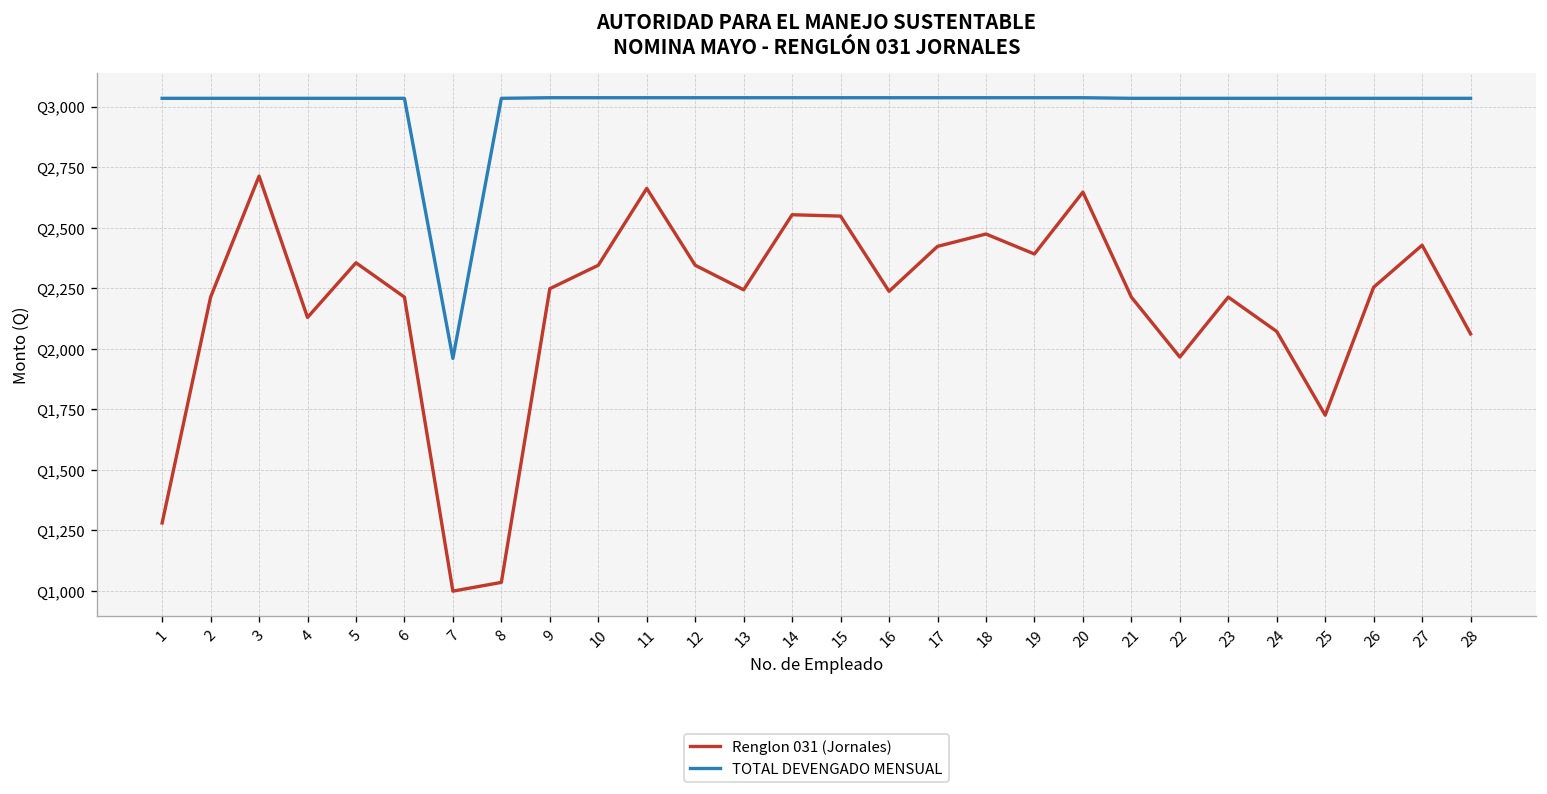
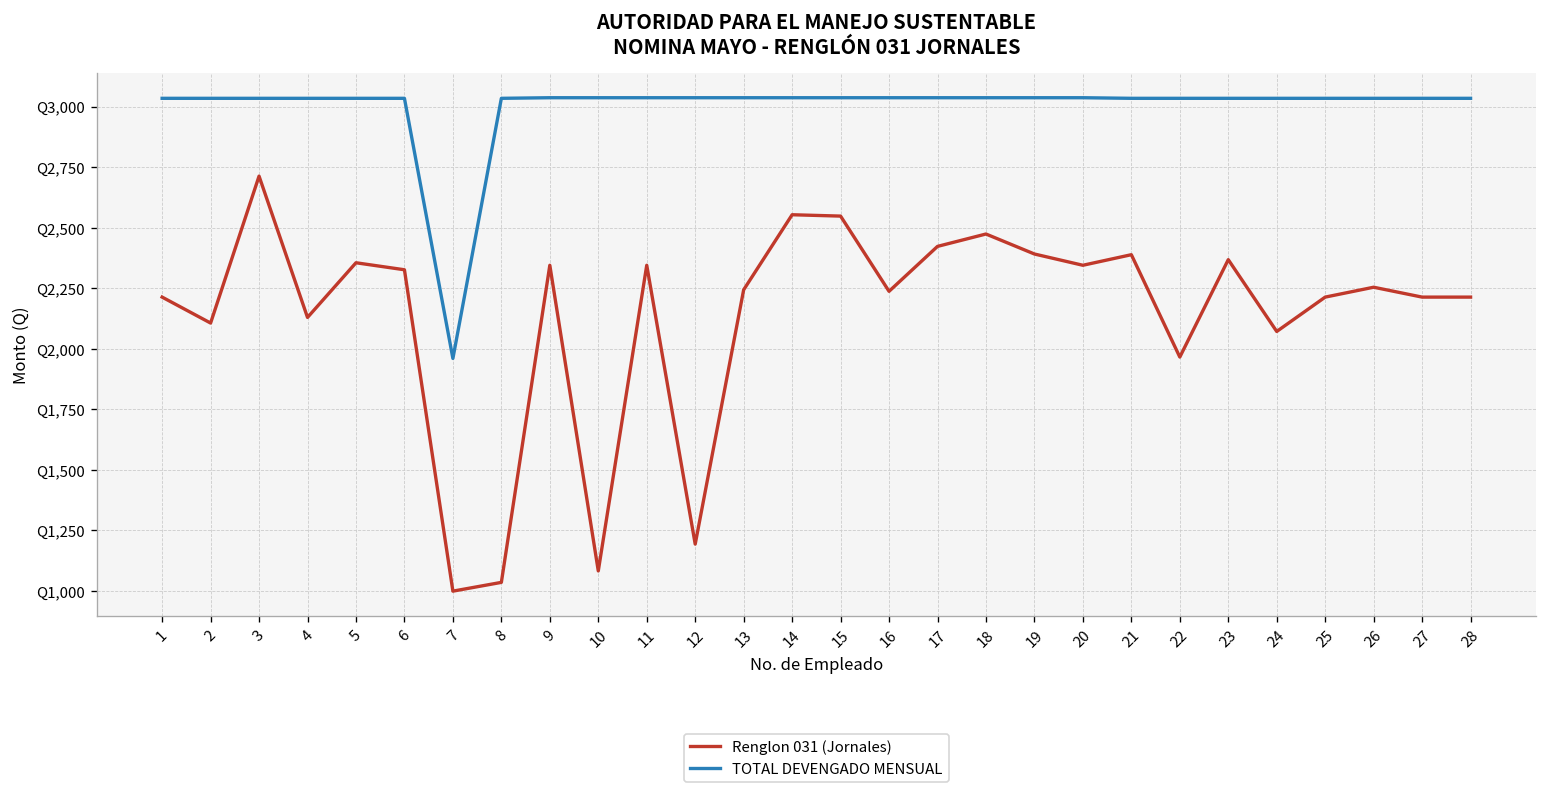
Renglon 031 (Jornales), 1: Q1,280 -> Q2,210
Renglon 031 (Jornales), 2: Q2,210 -> Q2,110
Renglon 031 (Jornales), 6: Q2,210 -> Q2,330
Renglon 031 (Jornales), 9: Q2,250 -> Q2,340
Renglon 031 (Jornales), 10: Q2,340 -> Q1,080
Renglon 031 (Jornales), 11: Q2,660 -> Q2,340
Renglon 031 (Jornales), 12: Q2,340 -> Q1,190
Renglon 031 (Jornales), 20: Q2,650 -> Q2,340
Renglon 031 (Jornales), 21: Q2,210 -> Q2,390
Renglon 031 (Jornales), 23: Q2,210 -> Q2,370
Renglon 031 (Jornales), 25: Q1,730 -> Q2,210
Renglon 031 (Jornales), 27: Q2,430 -> Q2,210
Renglon 031 (Jornales), 28: Q2,060 -> Q2,210
